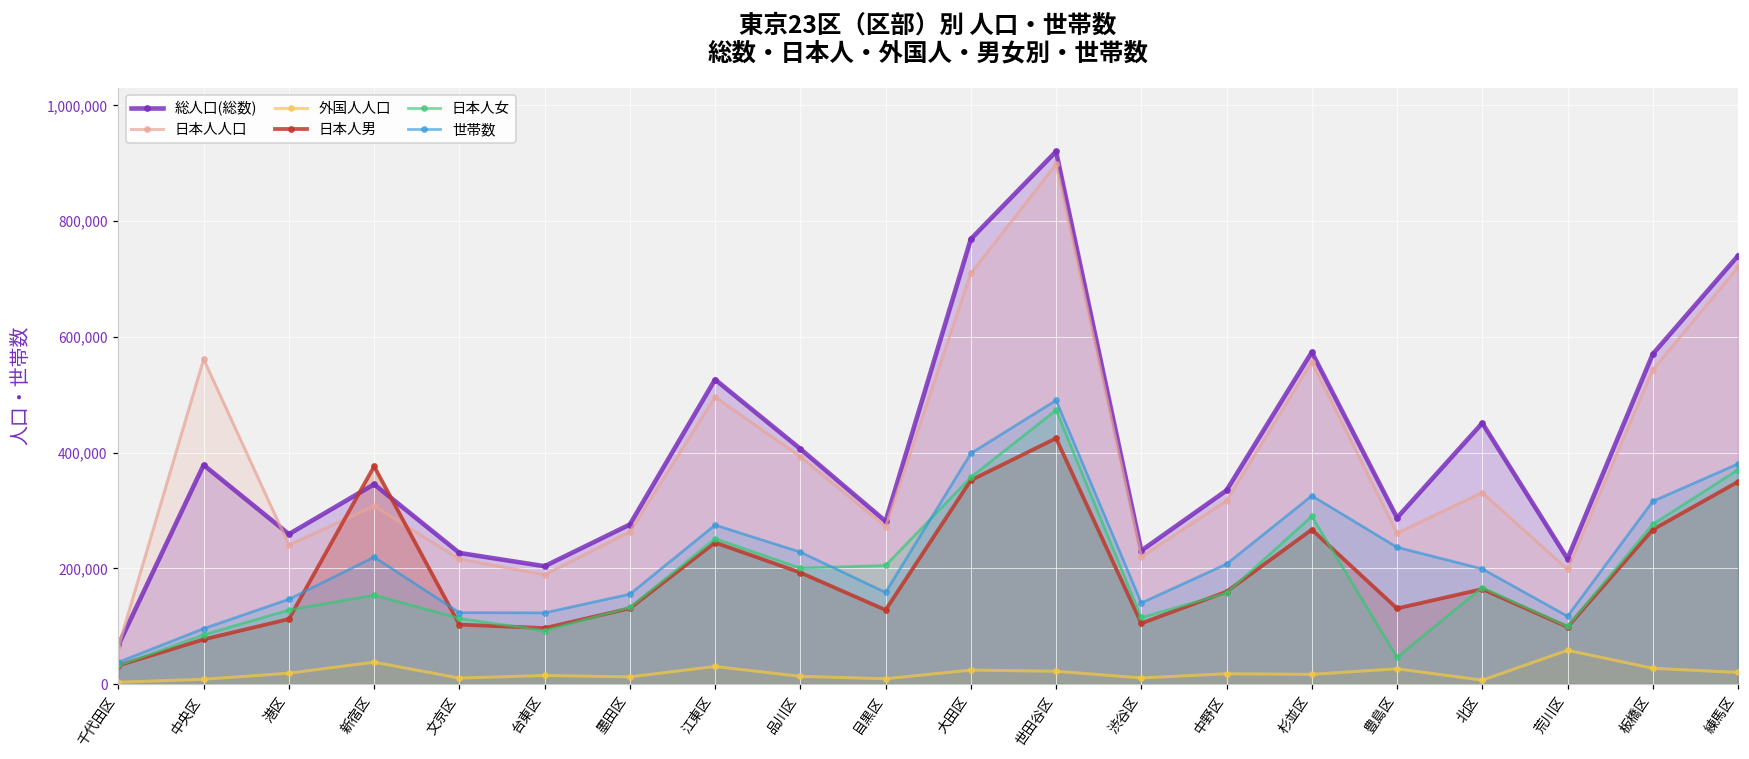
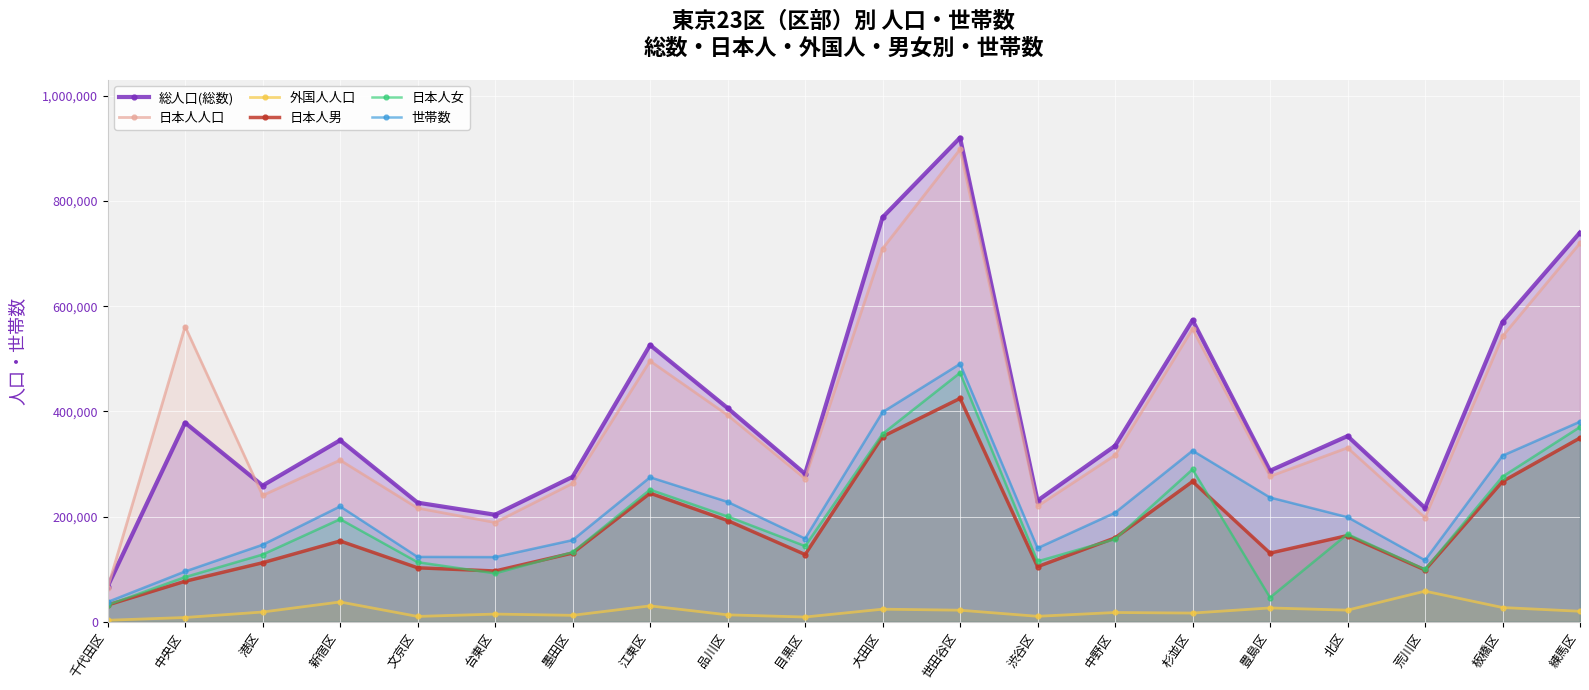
日本人男, 新宿区: 380,000 -> 150,000
日本人女, 新宿区: 150,000 -> 200,000
日本人女, 目黒区: 200,000 -> 140,000
日本人人口, 豊島区: 260,000 -> 280,000
総人口(総数), 北区: 450,000 -> 350,000
外国人人口, 北区: 10,000 -> 20,000
